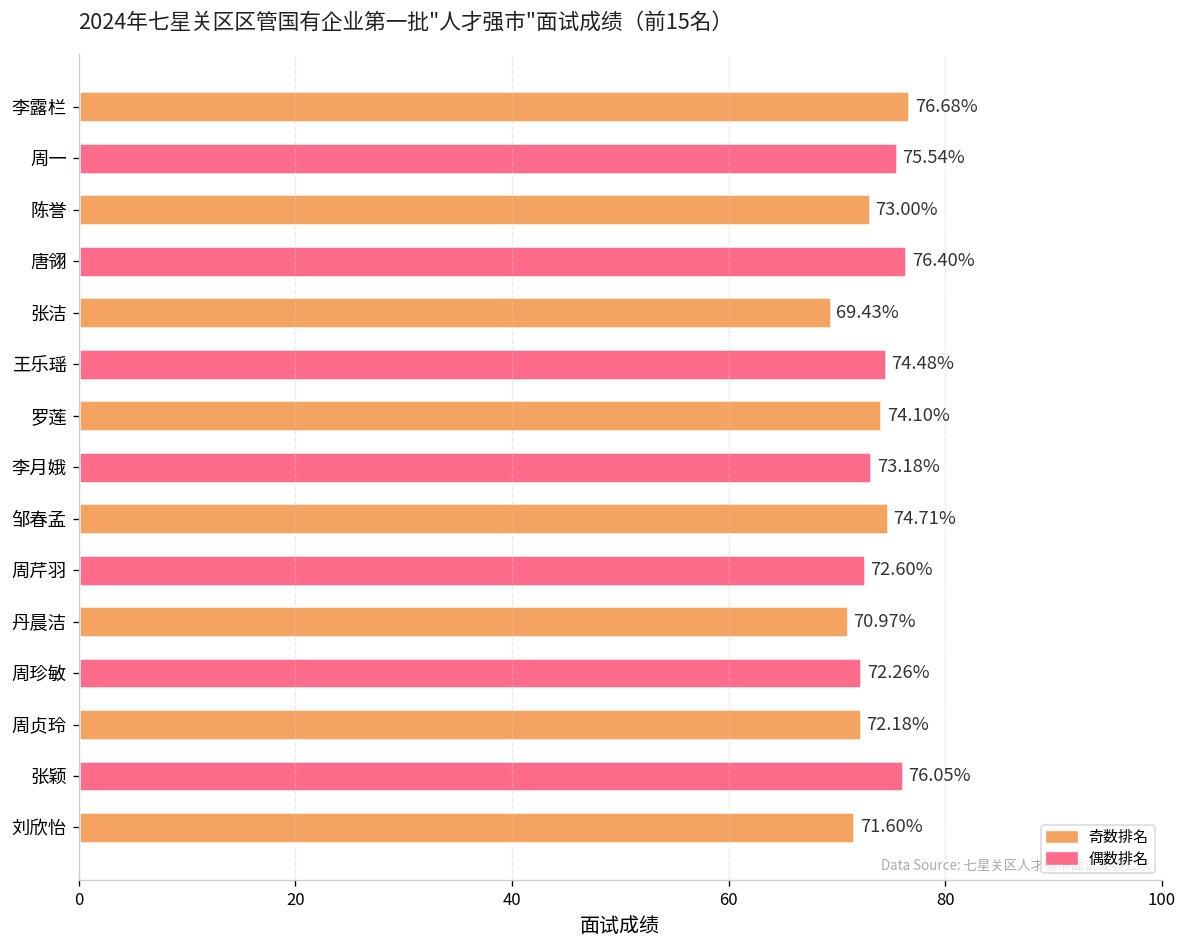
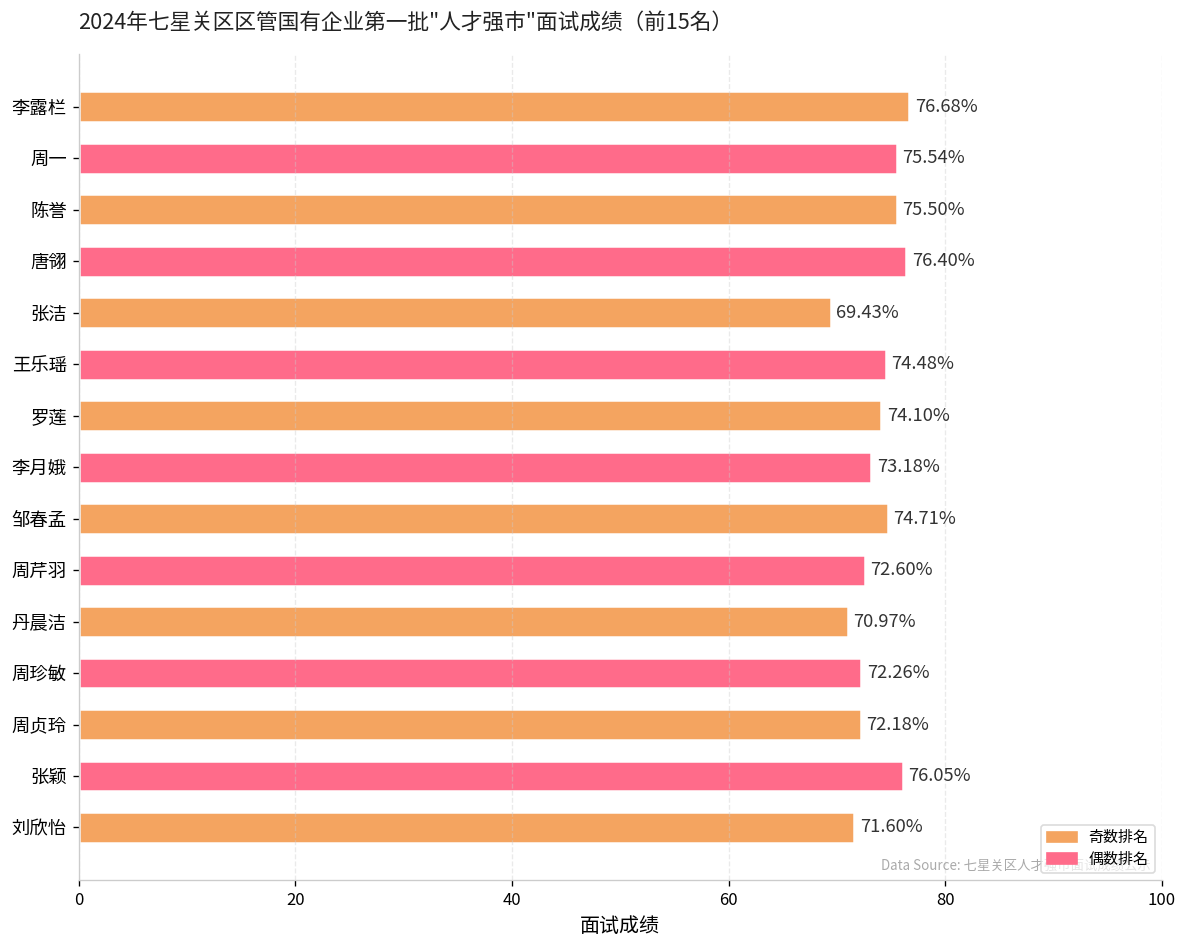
陈誉: 73.00% -> 75.50%
